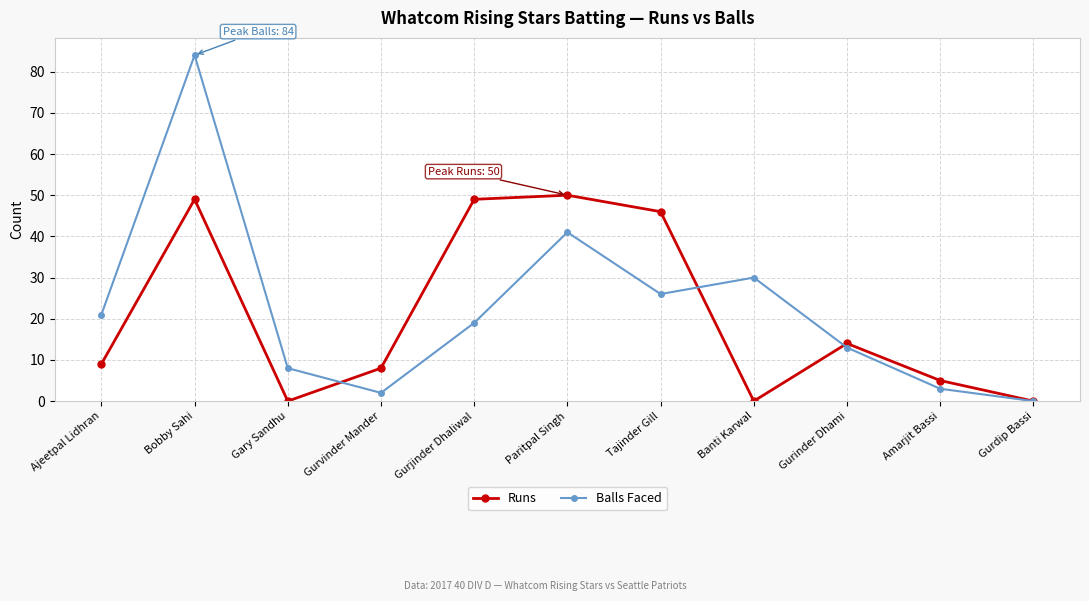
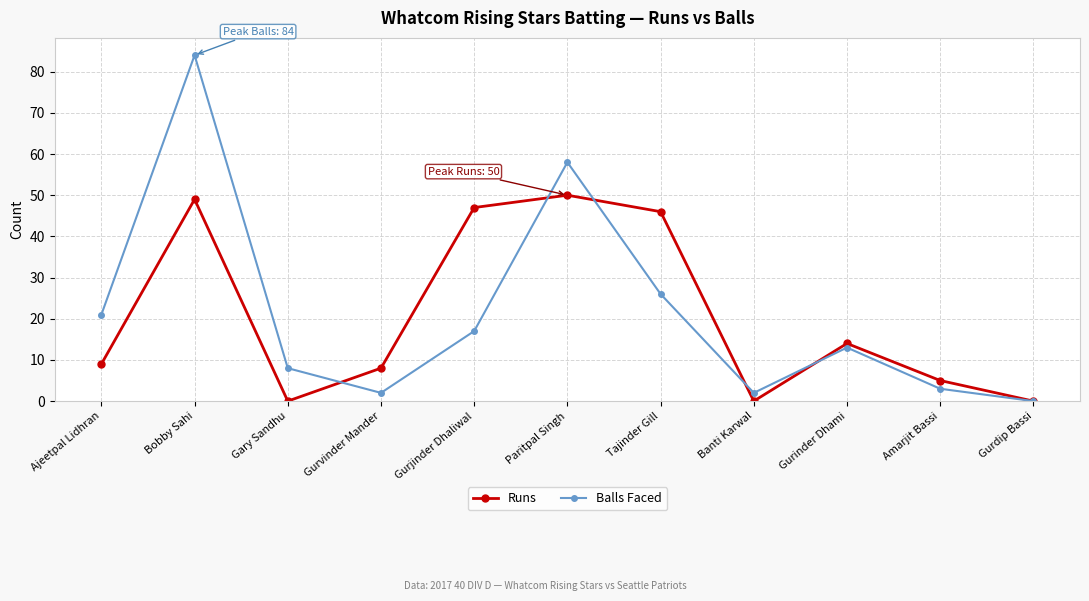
Runs, Gurjinder Dhaliwal: 49 -> 47
Balls Faced, Gurjinder Dhaliwal: 19 -> 17
Balls Faced, Paritpal Singh: 41 -> 58
Balls Faced, Banti Karwal: 30 -> 2
